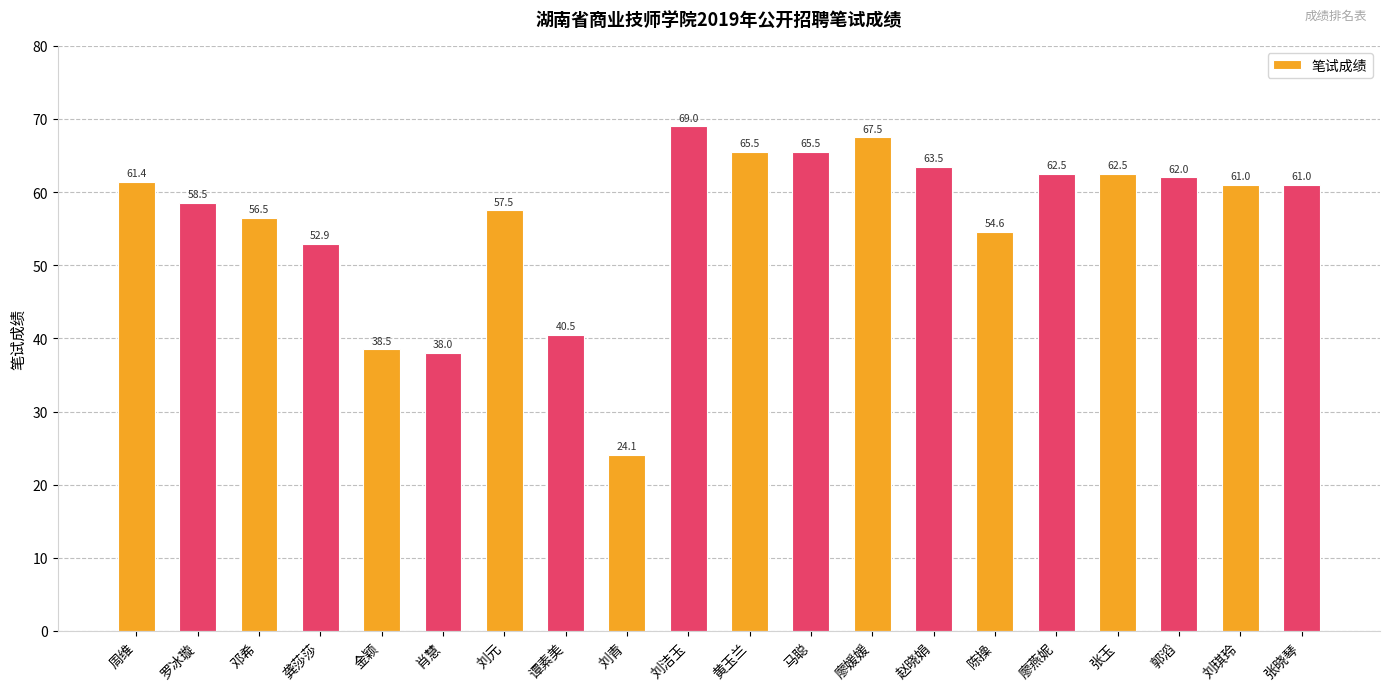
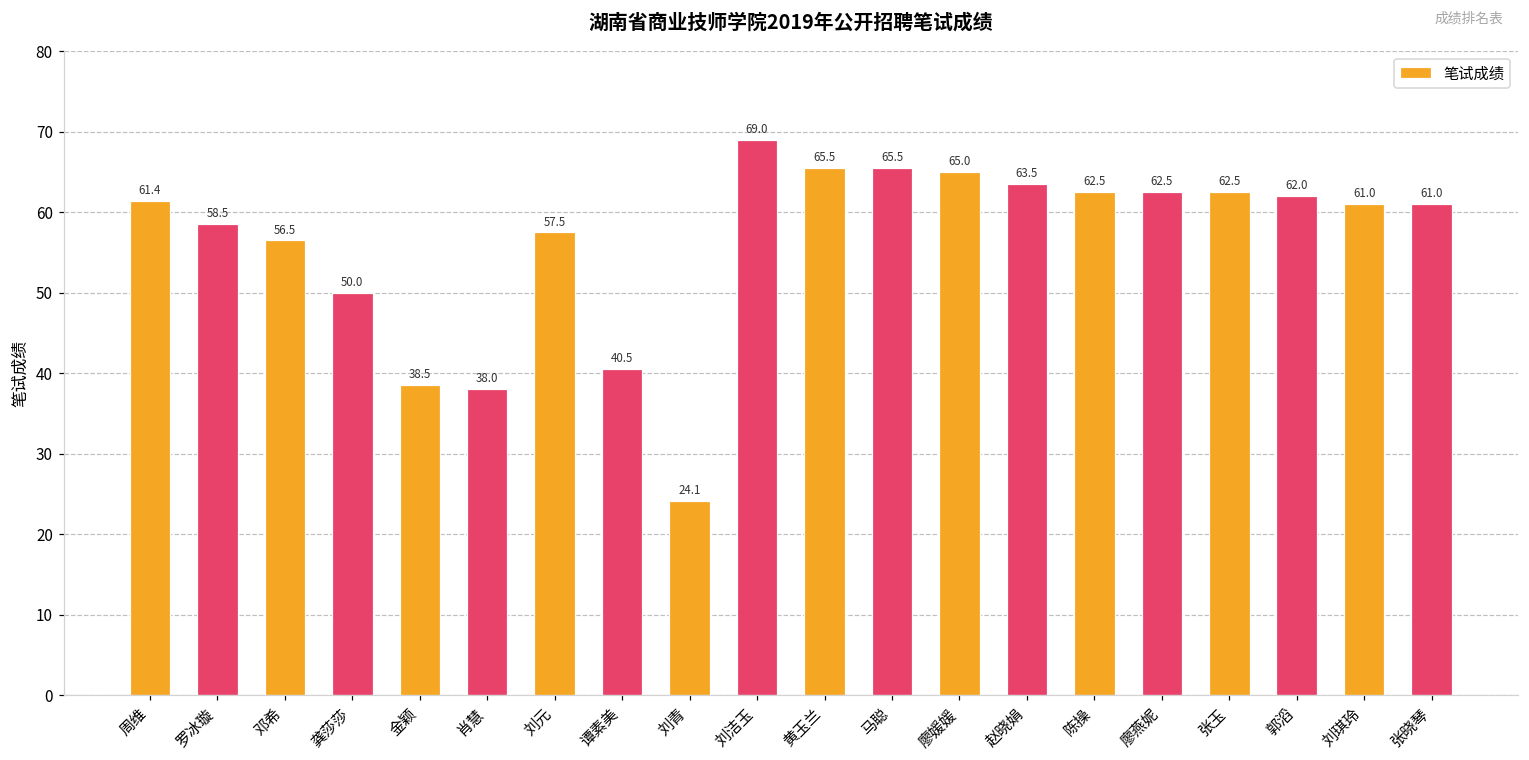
龚莎莎: 52.9 -> 50.0
廖媛媛: 67.5 -> 65.0
陈操: 54.6 -> 62.5
